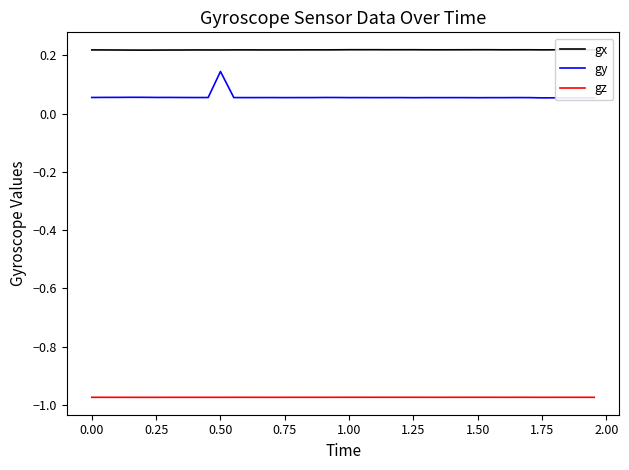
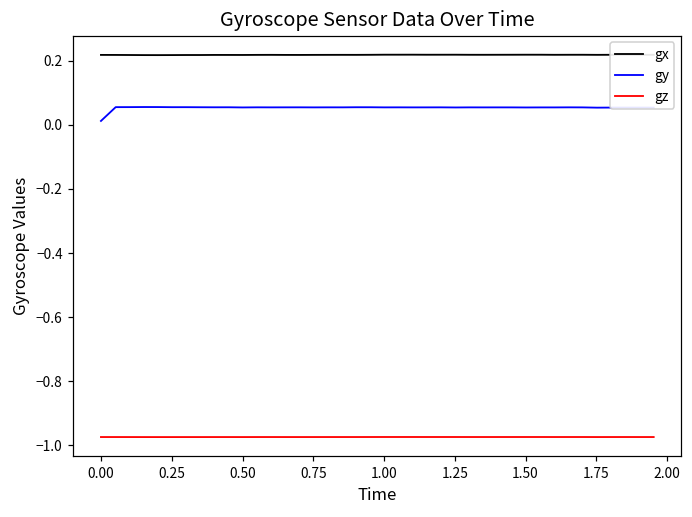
gy, 0.00: 0.06 -> 0.01
gy, 0.50: 0.14 -> 0.05
